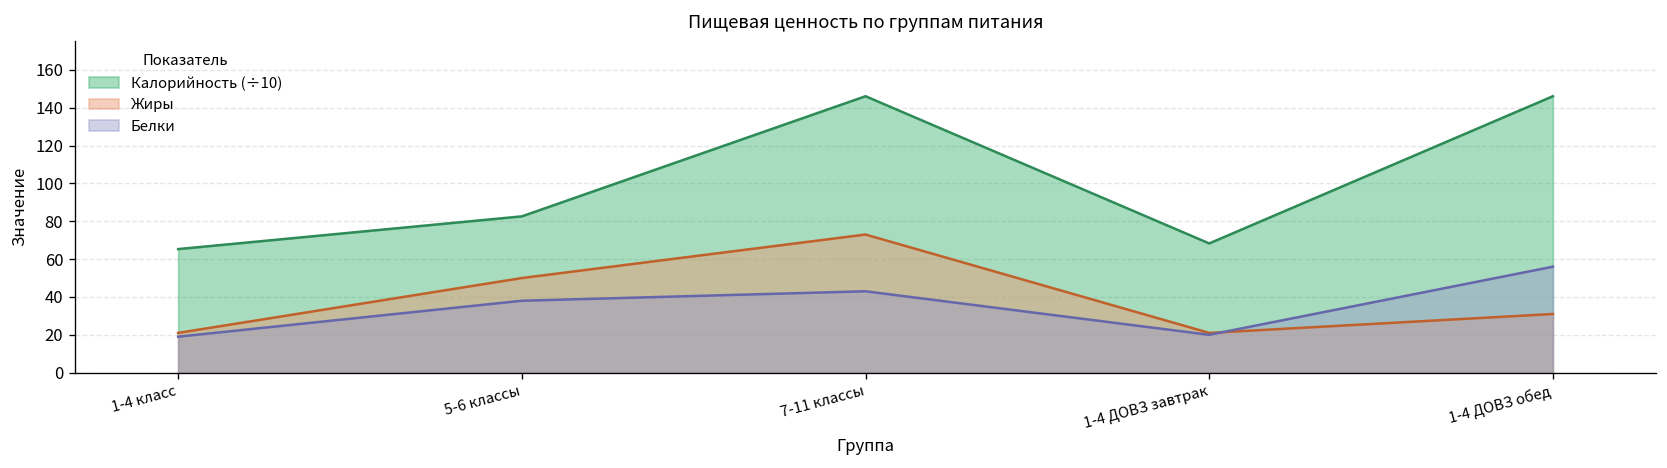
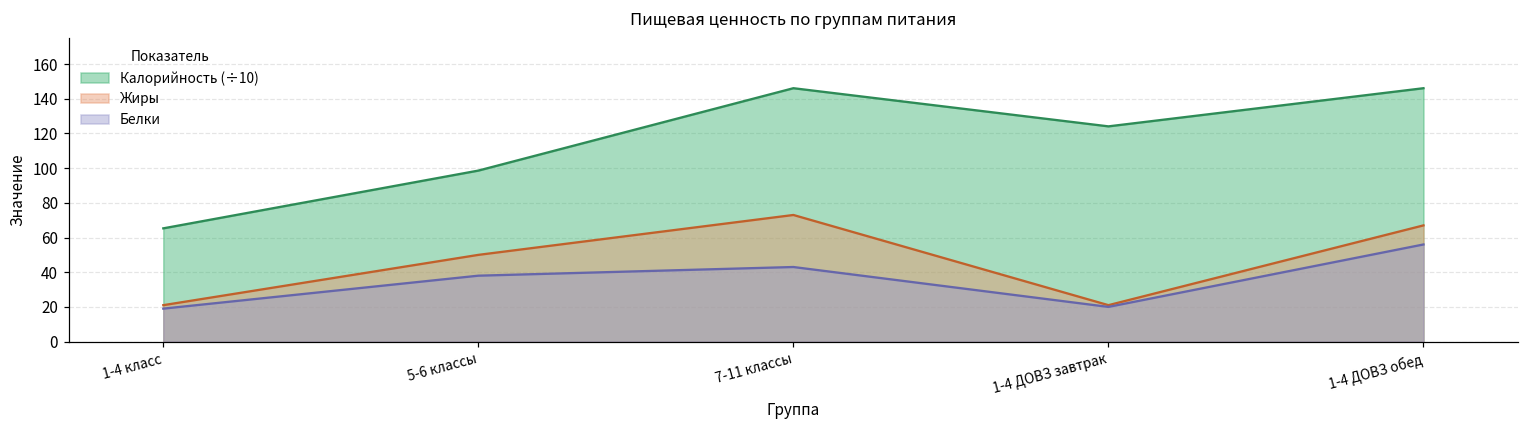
Калорийность (÷10), 5-6 классы: 83 -> 99
Калорийность (÷10), 1-4 ДОВЗ завтрак: 68 -> 124
Жиры, 1-4 ДОВЗ обед: 31 -> 67
